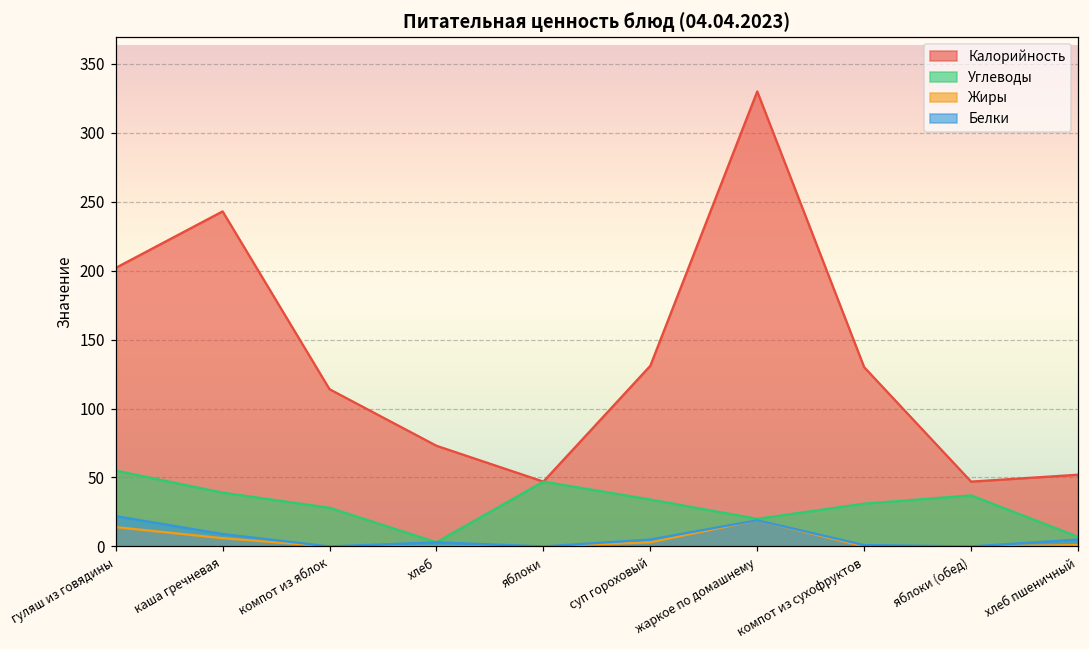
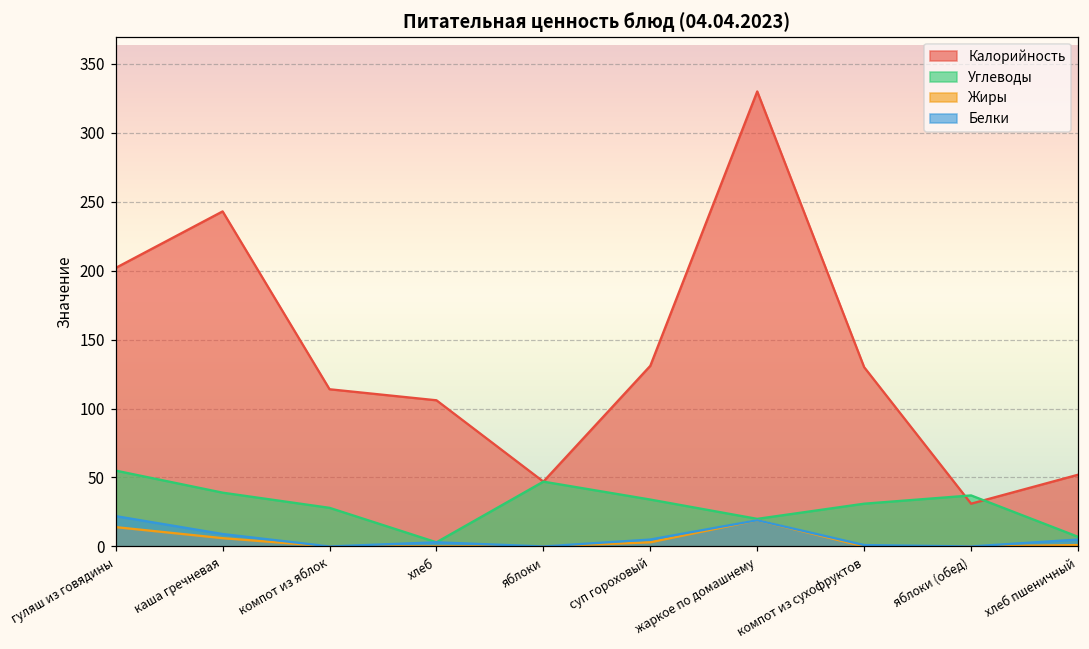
Калорийность, хлеб: 73 -> 106
Калорийность, яблоки (обед): 47 -> 31
